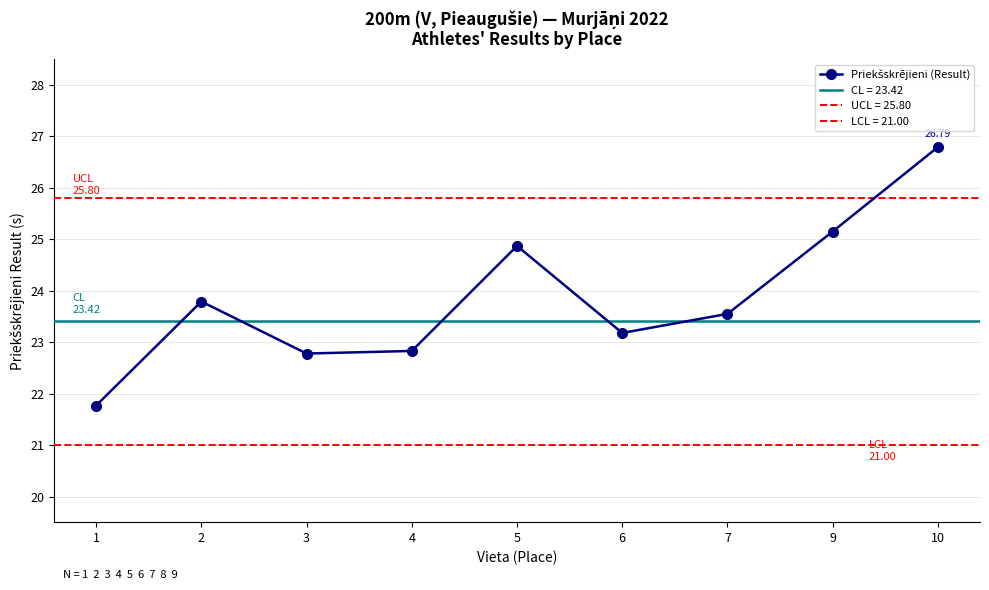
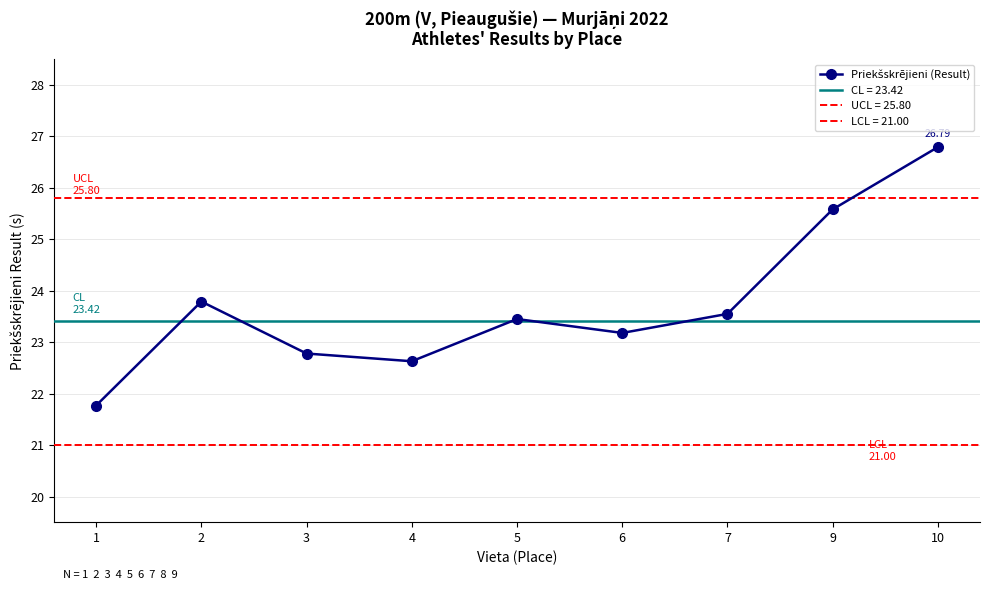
4: 22.8 -> 22.6
5: 24.9 -> 23.5
9: 25.2 -> 25.6
